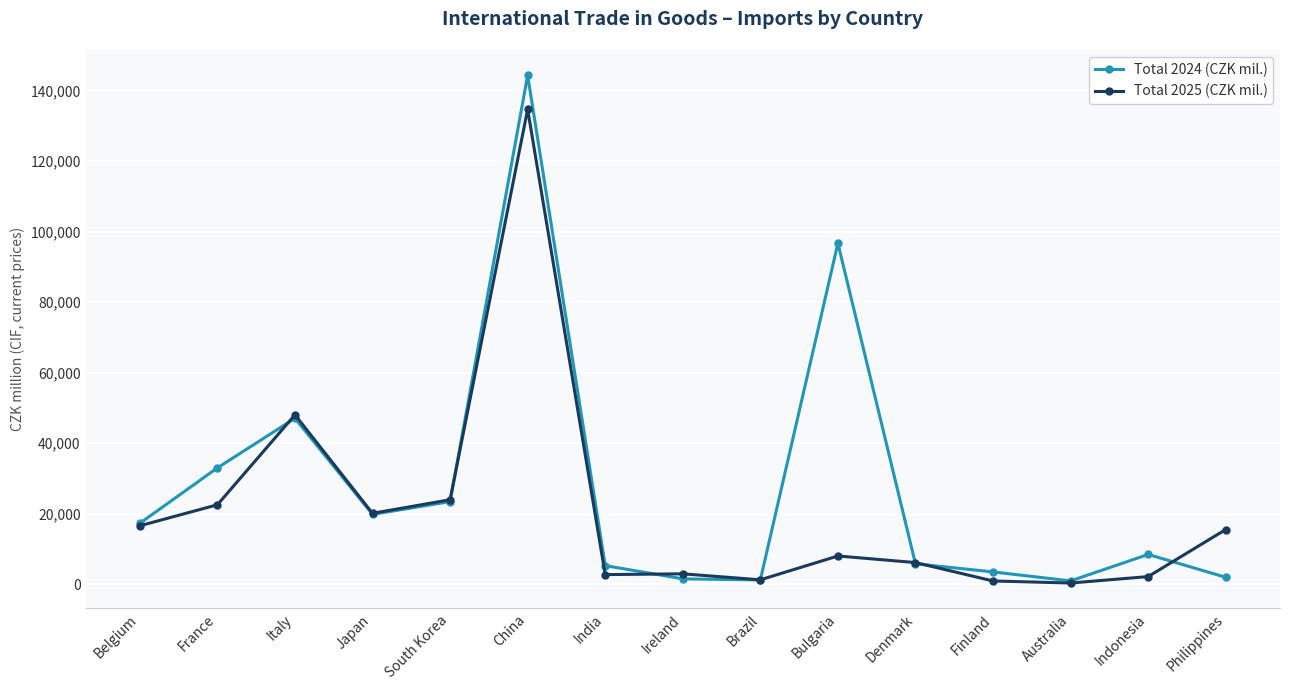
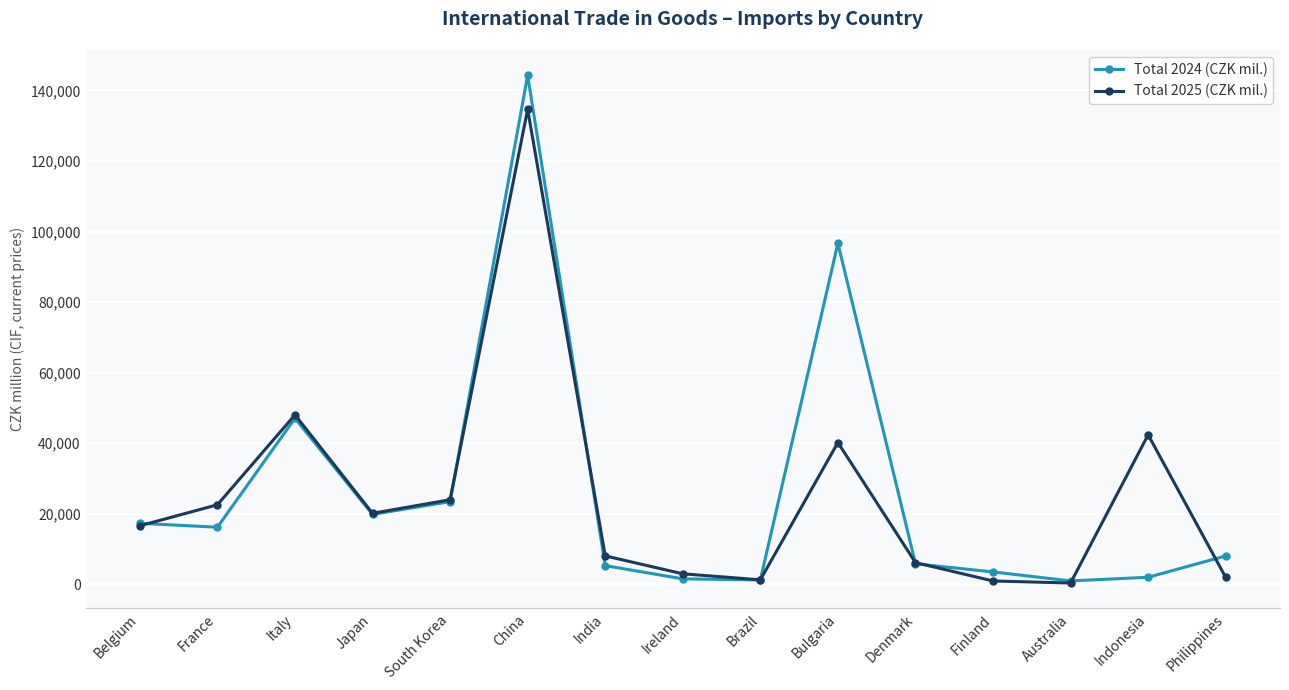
Total 2024 (CZK mil.), France: 33,000 -> 16,000
Total 2025 (CZK mil.), India: 3,000 -> 8,000
Total 2025 (CZK mil.), Bulgaria: 8,000 -> 40,000
Total 2024 (CZK mil.), Indonesia: 8,000 -> 2,000
Total 2025 (CZK mil.), Indonesia: 2,000 -> 42,000
Total 2024 (CZK mil.), Philippines: 2,000 -> 8,000
Total 2025 (CZK mil.), Philippines: 16,000 -> 2,000
